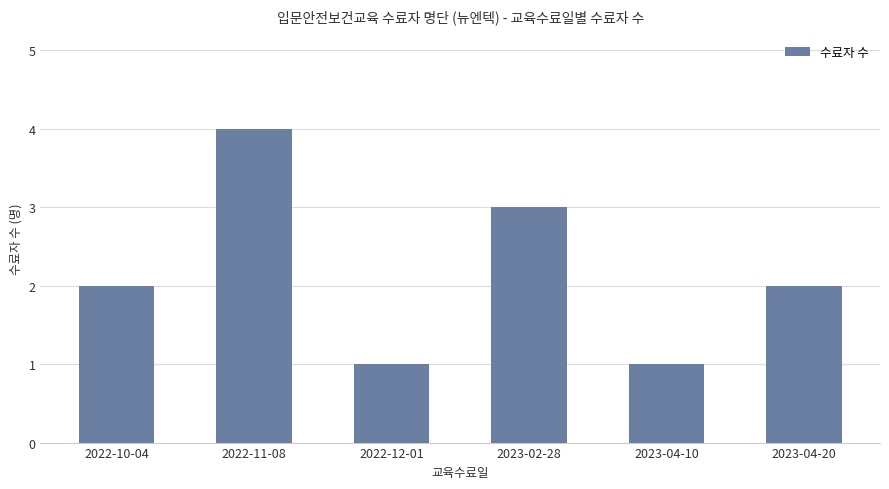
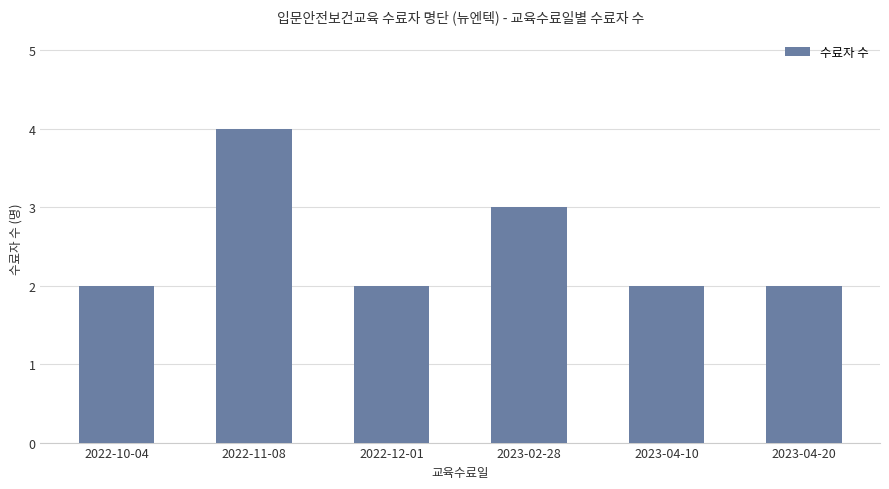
2022-12-01: 1 -> 2
2023-04-10: 1 -> 2
